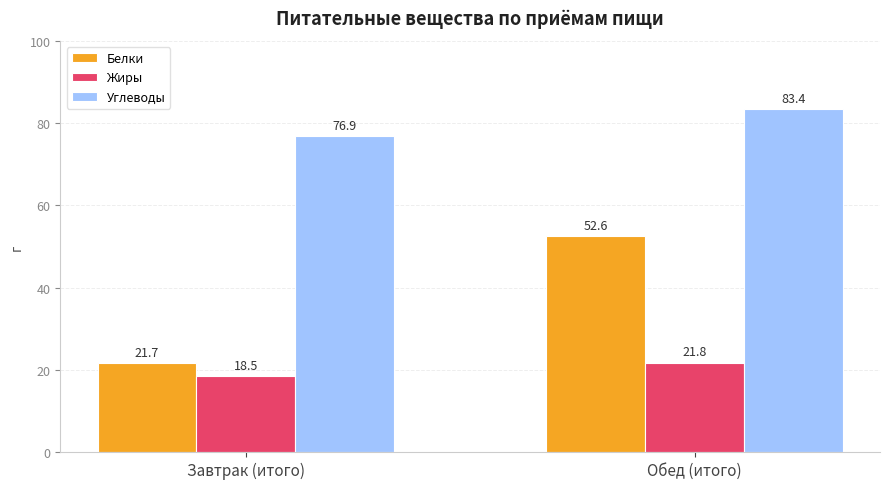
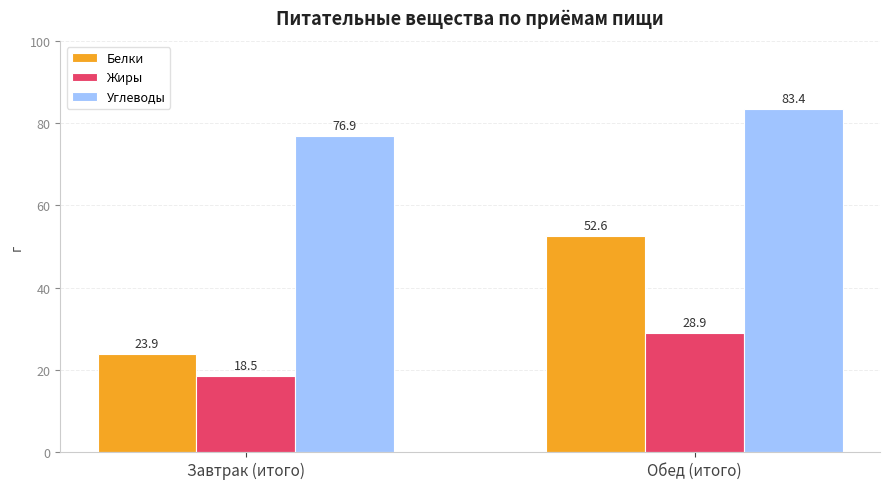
Белки, Завтрак (итого): 21.7 -> 23.9
Жиры, Обед (итого): 21.8 -> 28.9
